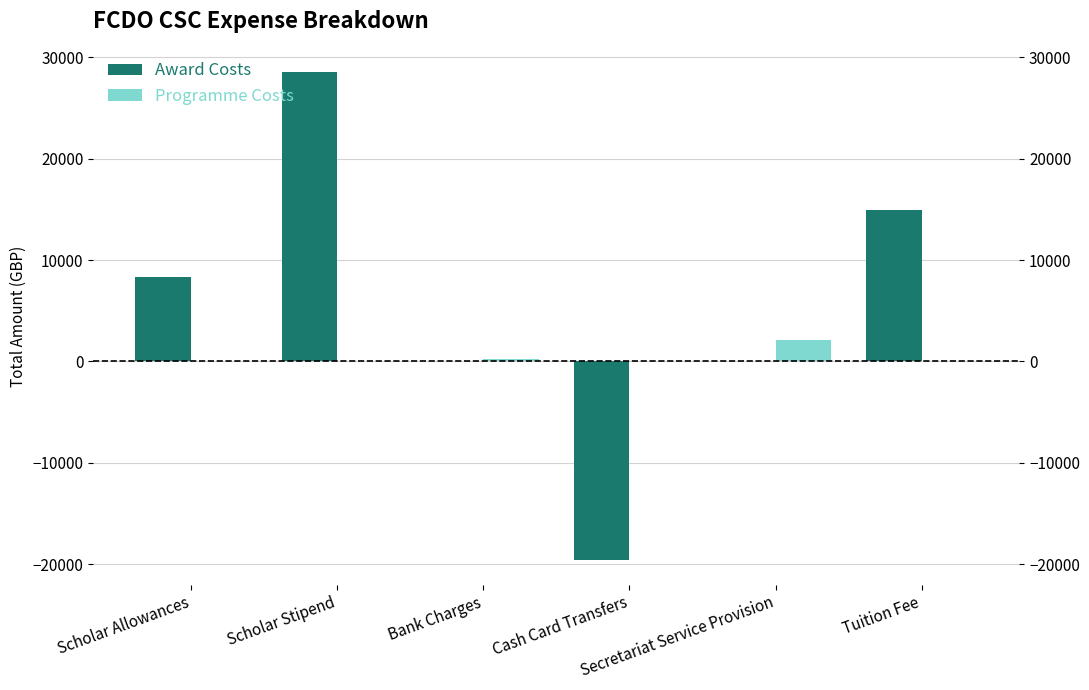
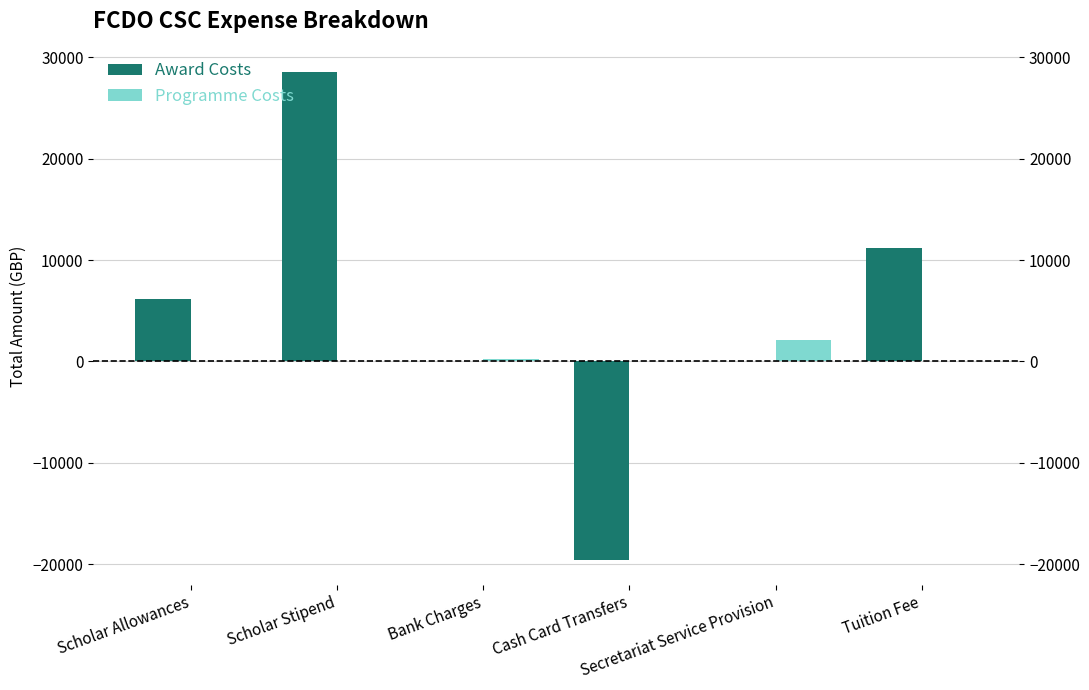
Award Costs, Scholar Allowances: 8400 -> 6200
Award Costs, Tuition Fee: 15000 -> 11200
